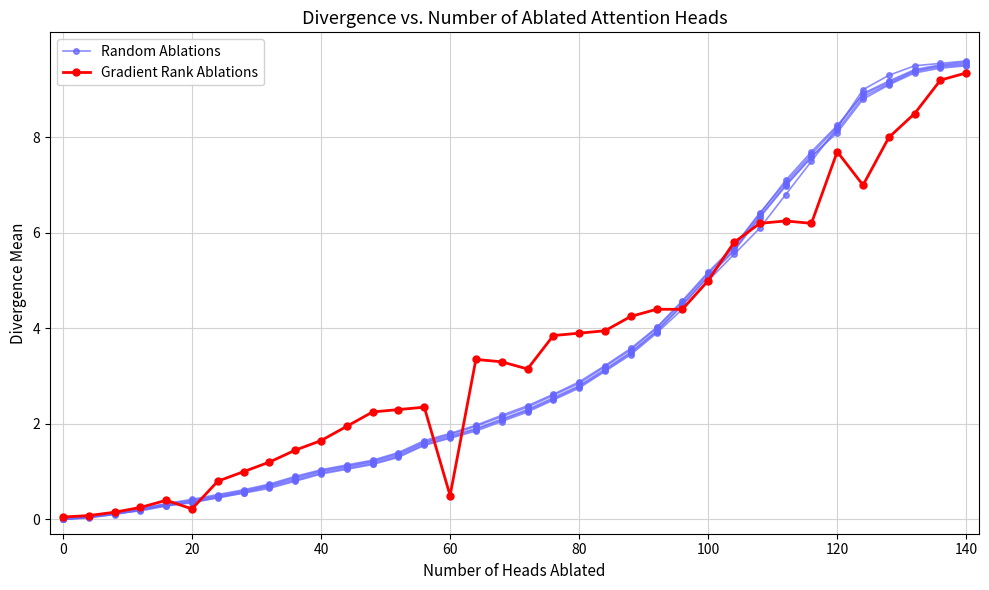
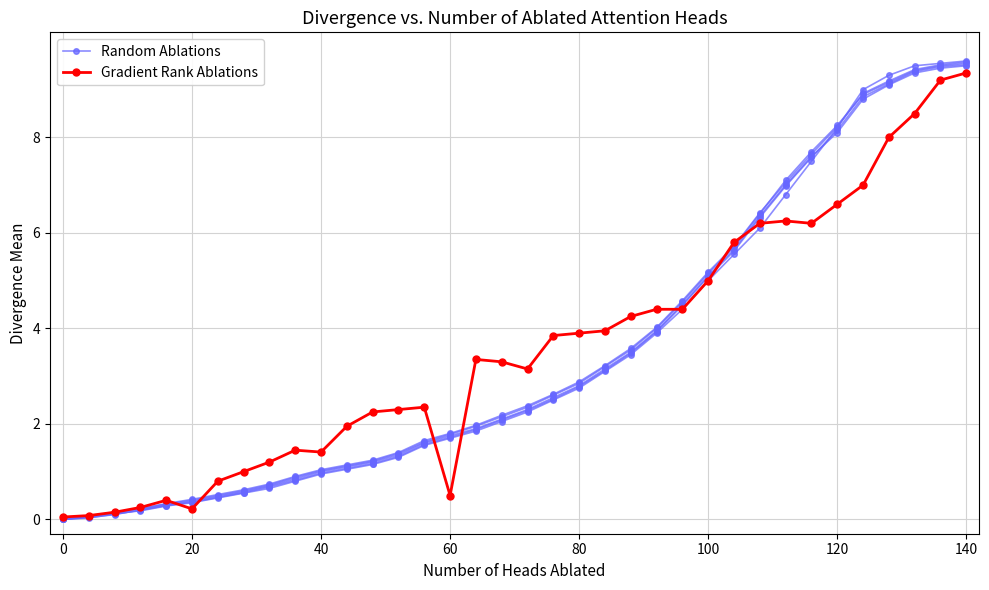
Gradient Rank Ablations, 40: 1.7 -> 1.4
Gradient Rank Ablations, 120: 7.7 -> 6.6
